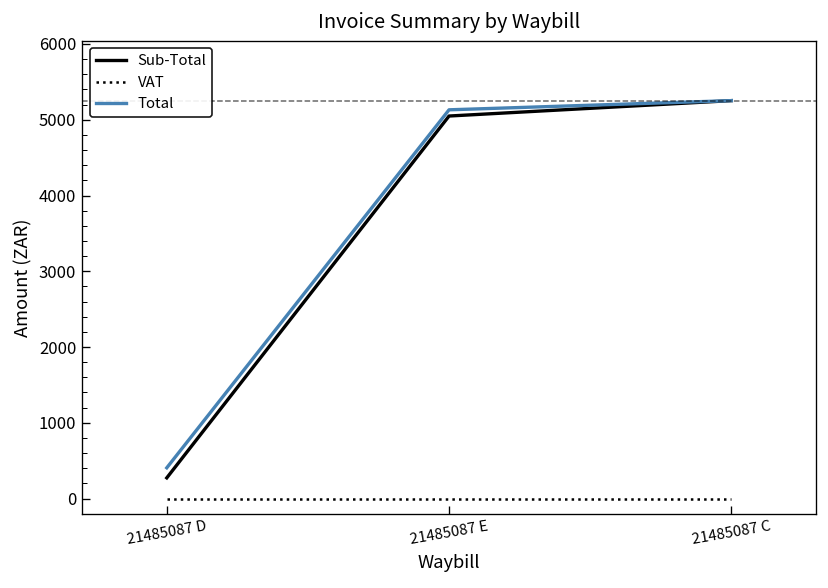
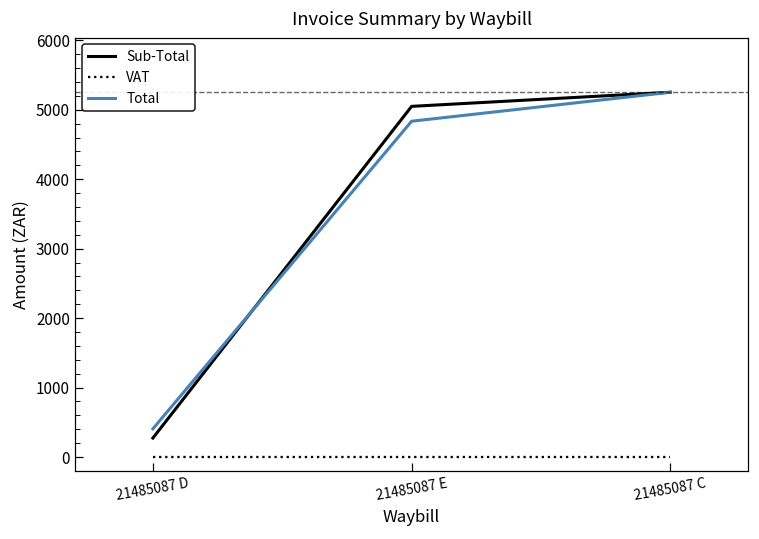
Total, 21485087 E: 5100 -> 4800
